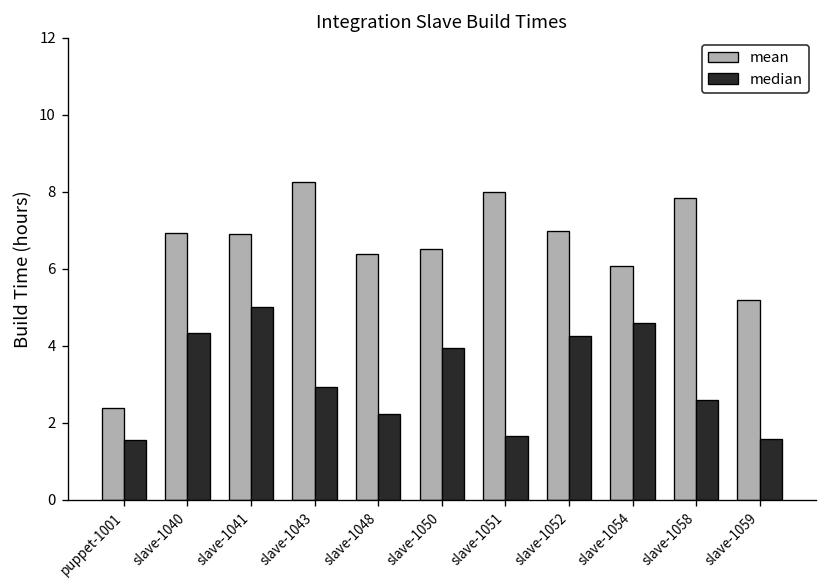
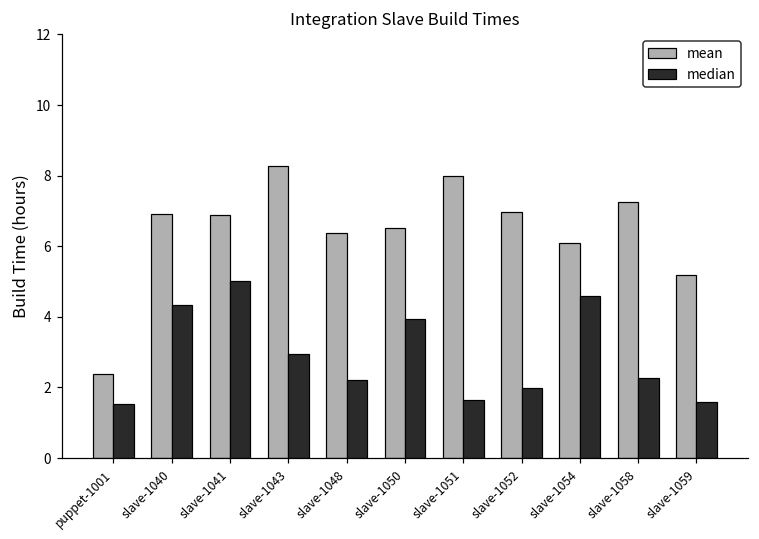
median, slave-1052: 4.2 -> 2.0
mean, slave-1058: 7.8 -> 7.3
median, slave-1058: 2.6 -> 2.3
